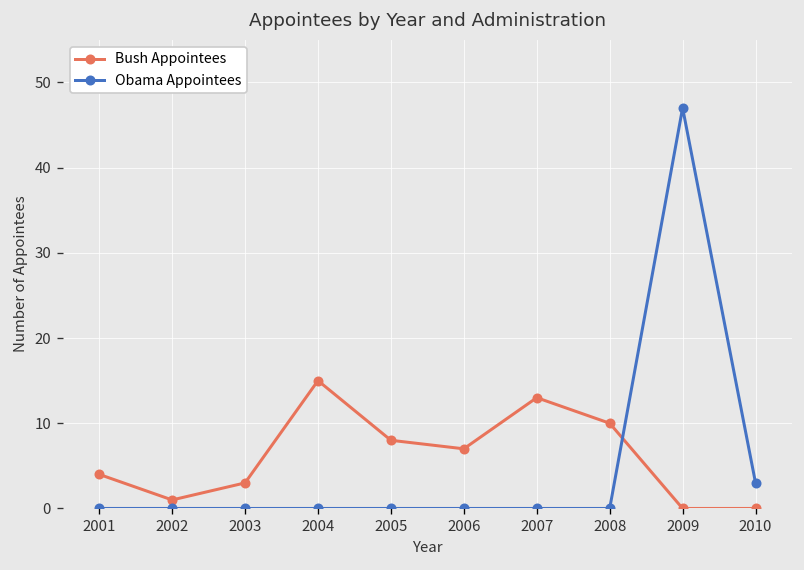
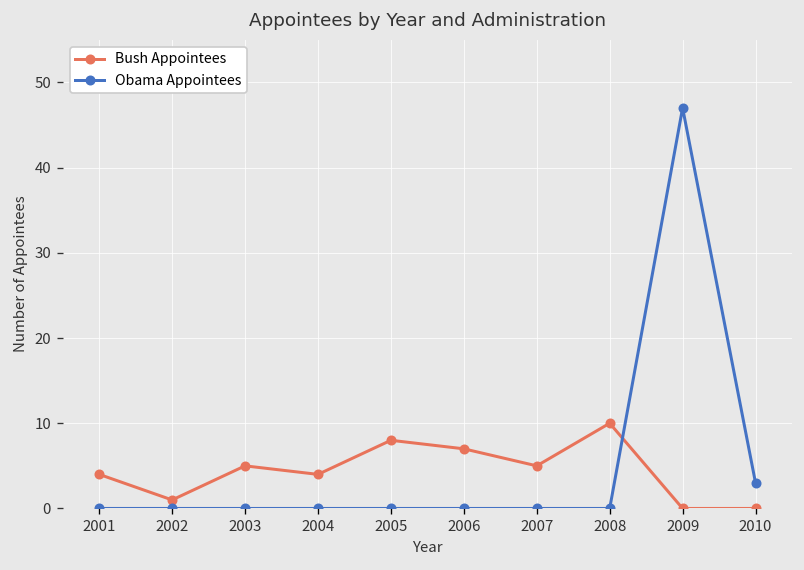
Bush Appointees, 2003: 3 -> 5
Bush Appointees, 2004: 15 -> 4
Bush Appointees, 2007: 13 -> 5
